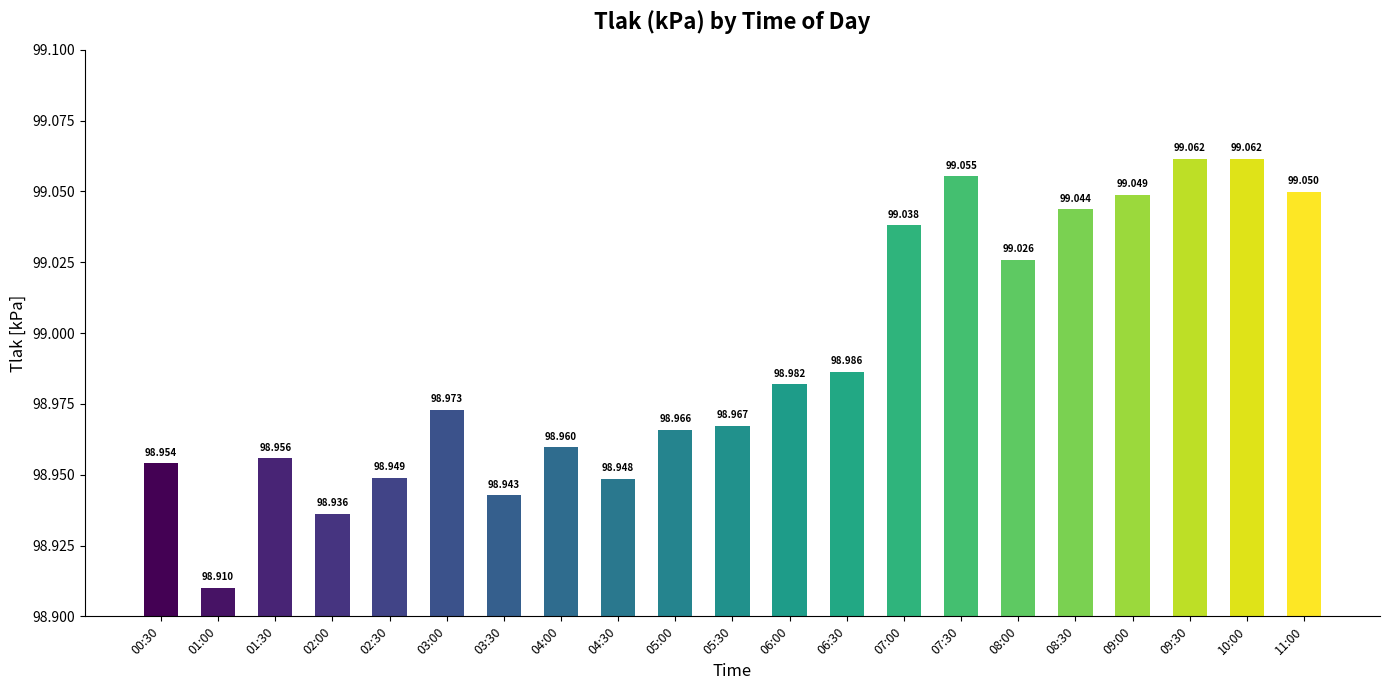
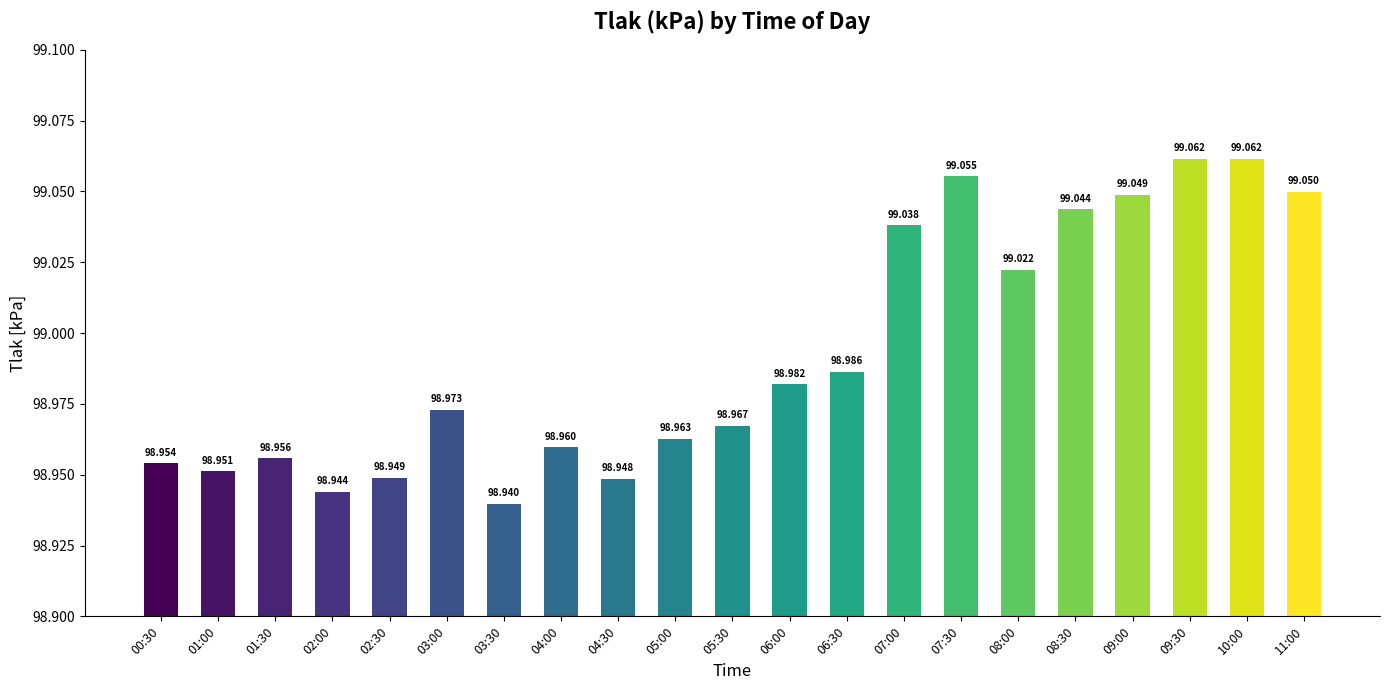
01:00: 98.910 -> 98.951
02:00: 98.936 -> 98.944
03:30: 98.943 -> 98.940
05:00: 98.966 -> 98.963
08:00: 99.026 -> 99.022
